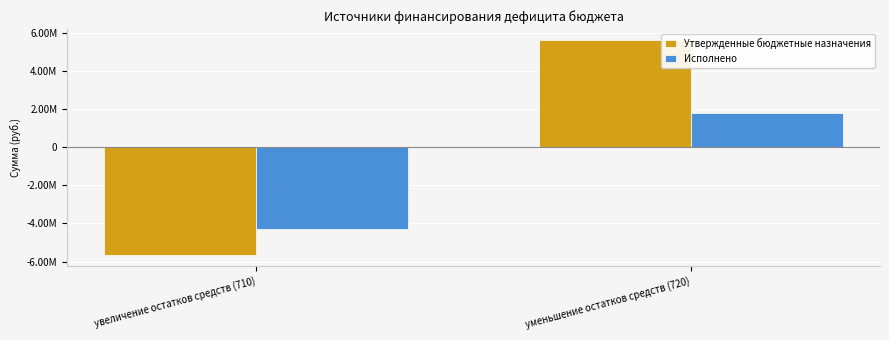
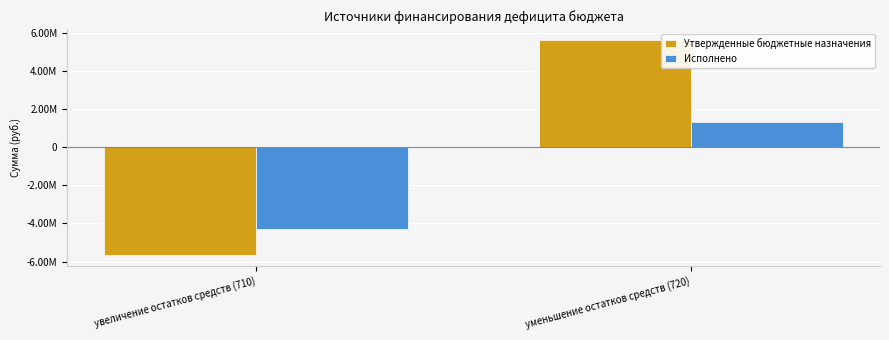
Исполнено, уменьшение остатков средств (720): 1800000 -> 1400000
